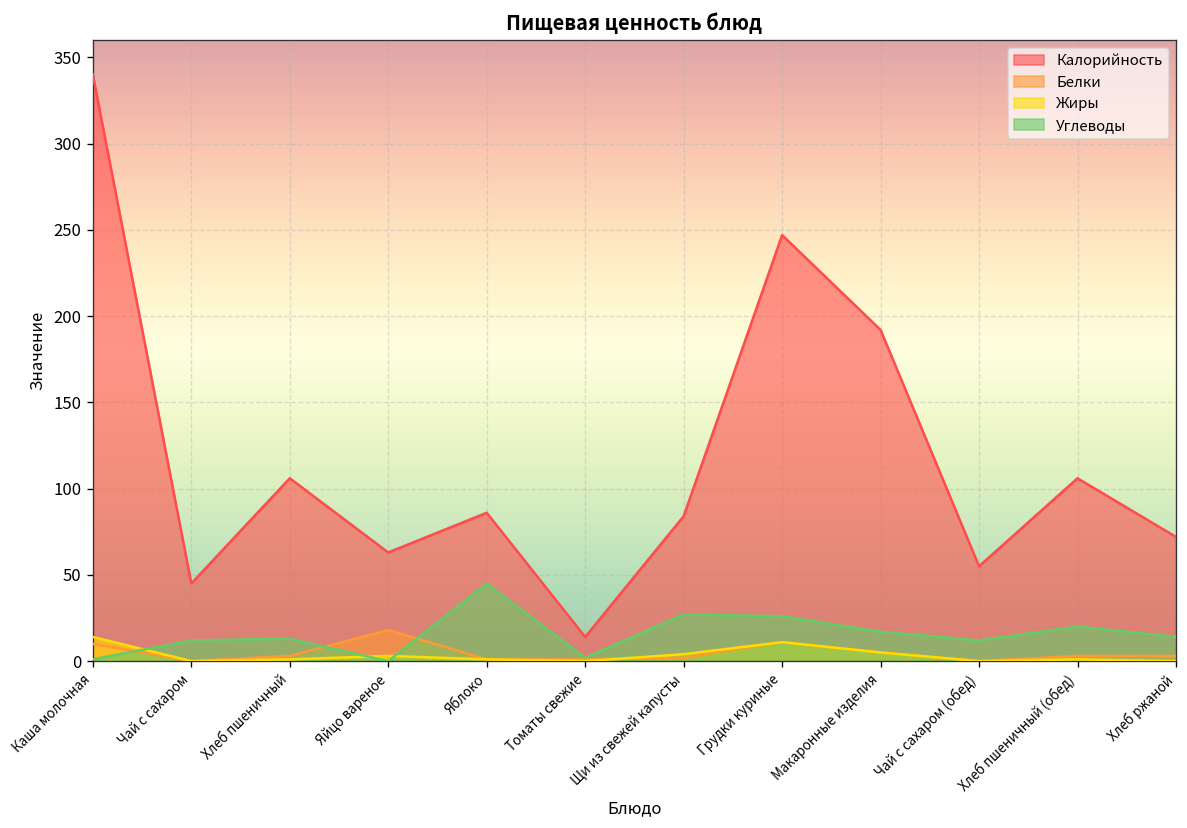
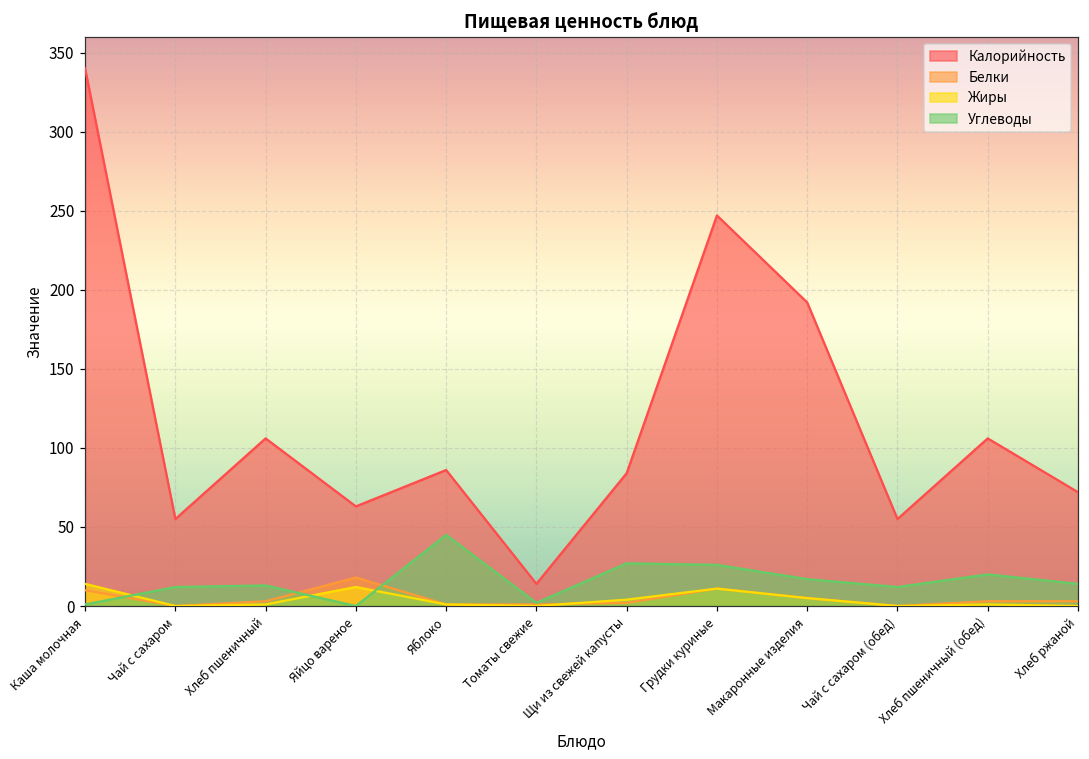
Калорийность, Чай с сахаром: 45 -> 55
Жиры, Яйцо вареное: 3 -> 12
